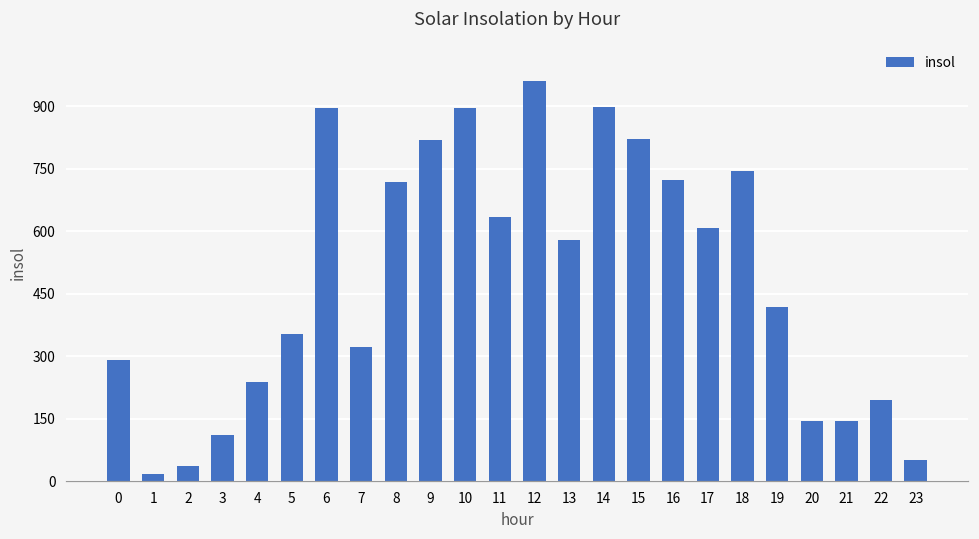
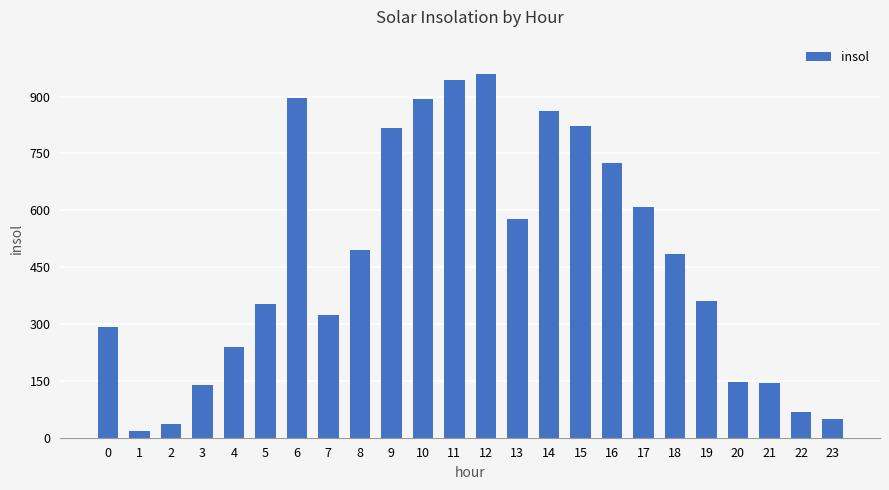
3: 110 -> 140
8: 720 -> 490
11: 630 -> 940
14: 900 -> 860
18: 740 -> 480
19: 420 -> 360
22: 190 -> 70
